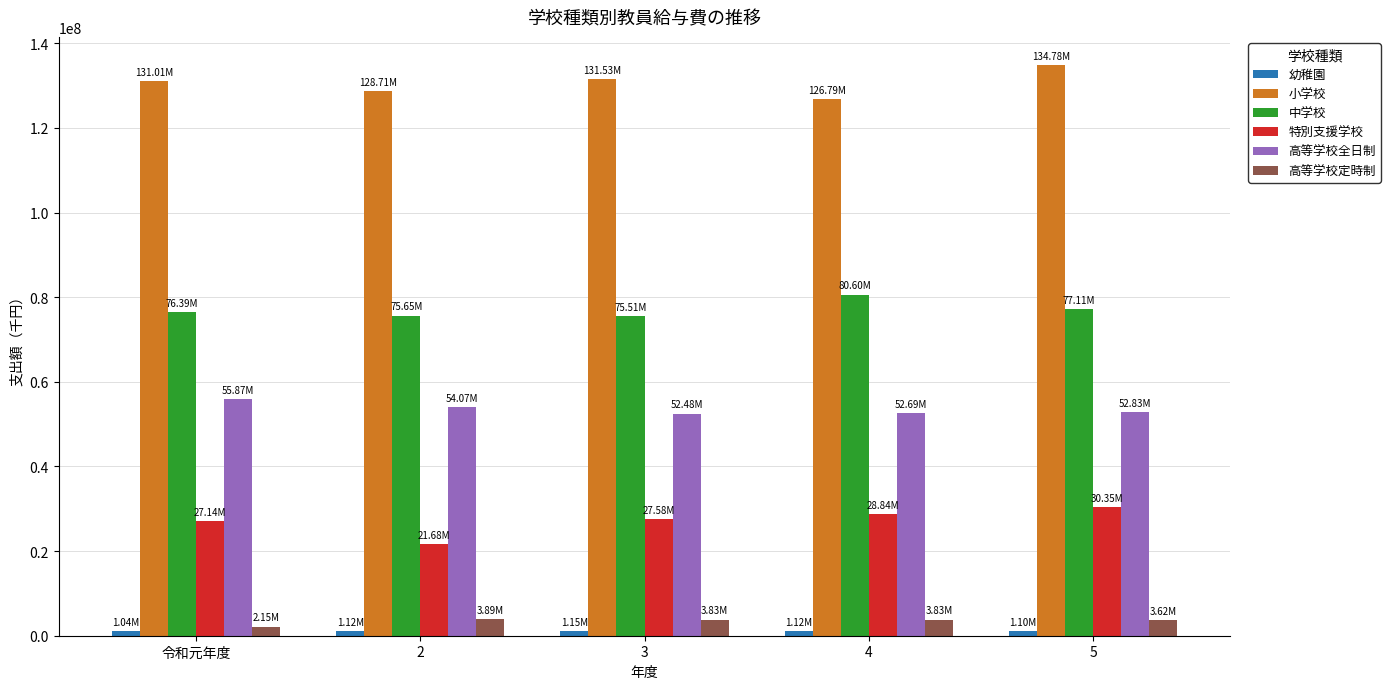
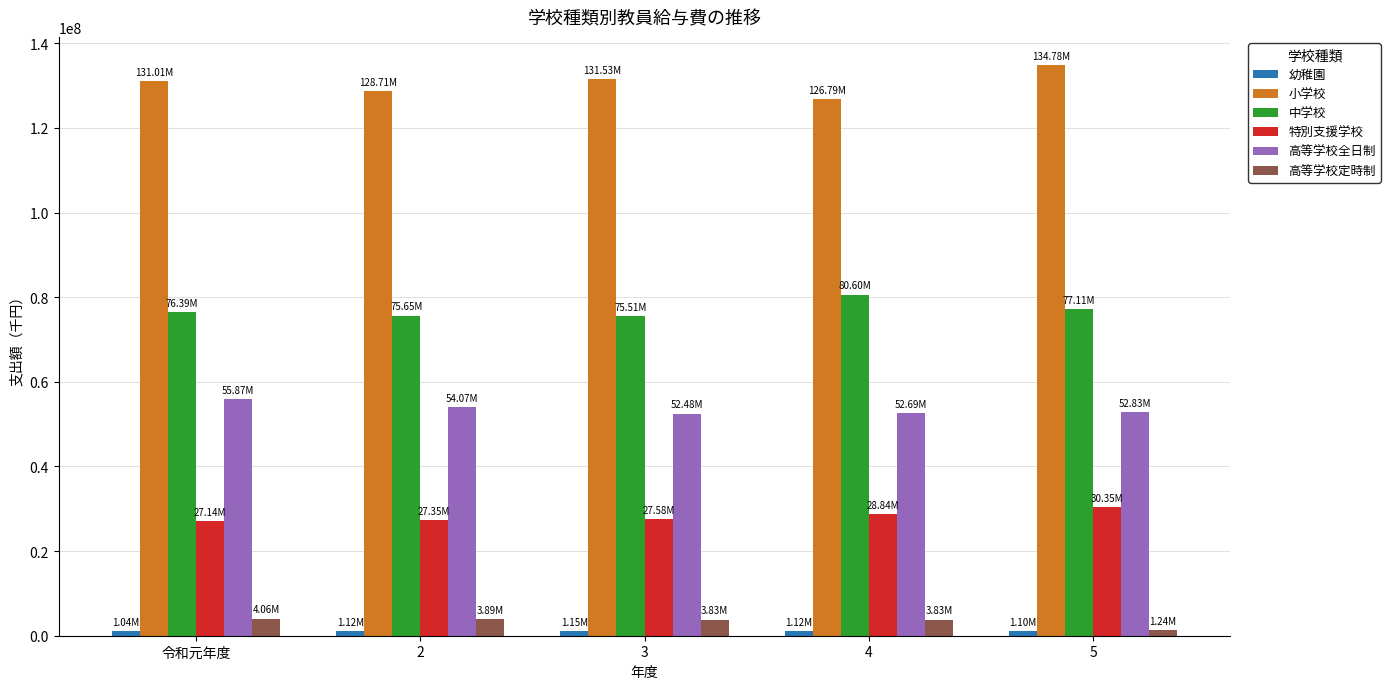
高等学校定時制, 令和元年度: 2.15M -> 4.06M
特別支援学校, 2: 21.68M -> 27.35M
高等学校定時制, 5: 3.62M -> 1.24M
